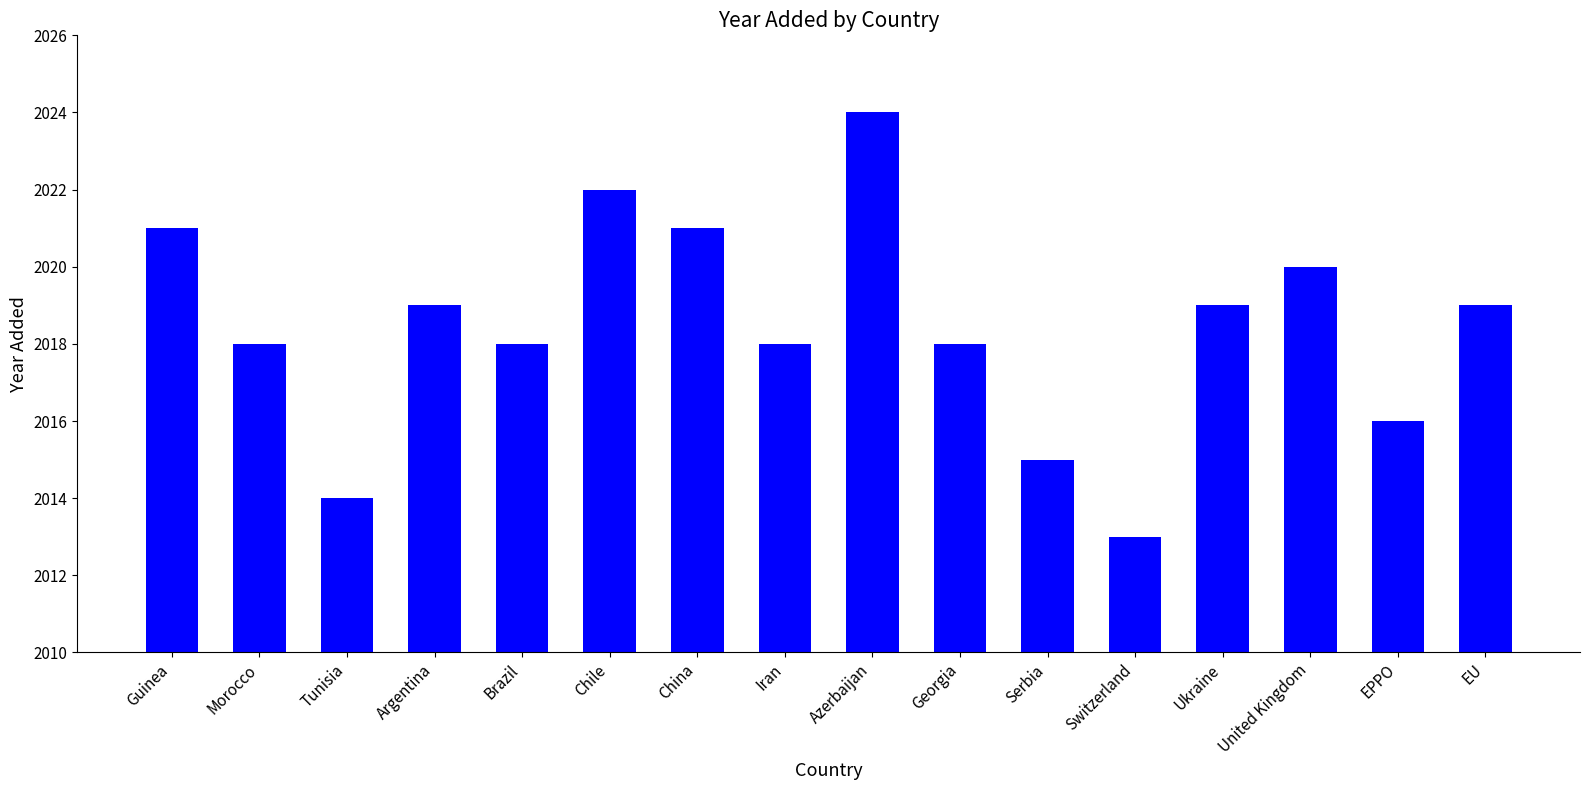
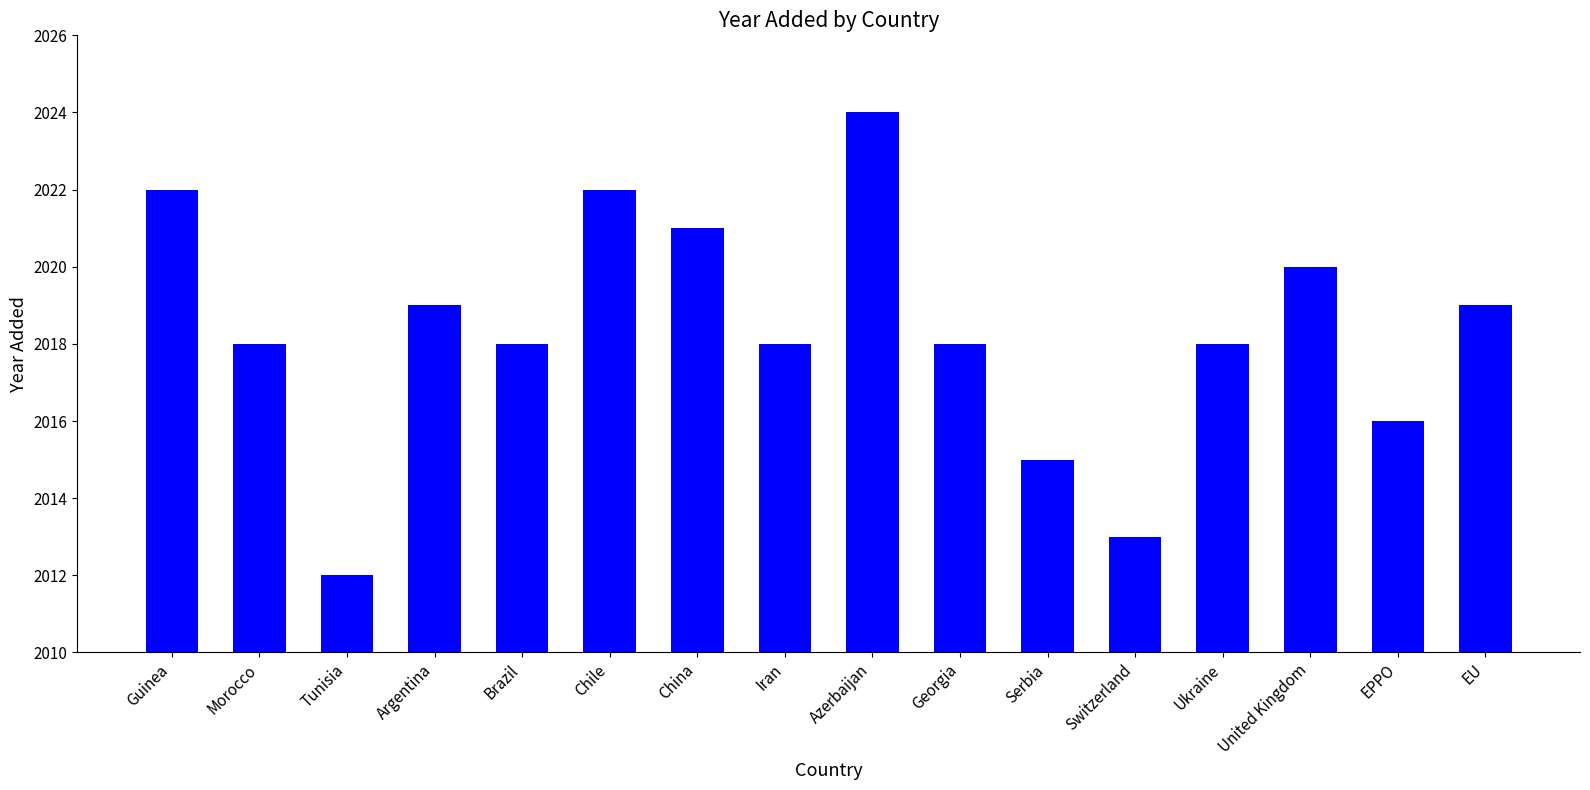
Guinea: 2021 -> 2022
Tunisia: 2014 -> 2012
Ukraine: 2019 -> 2018
